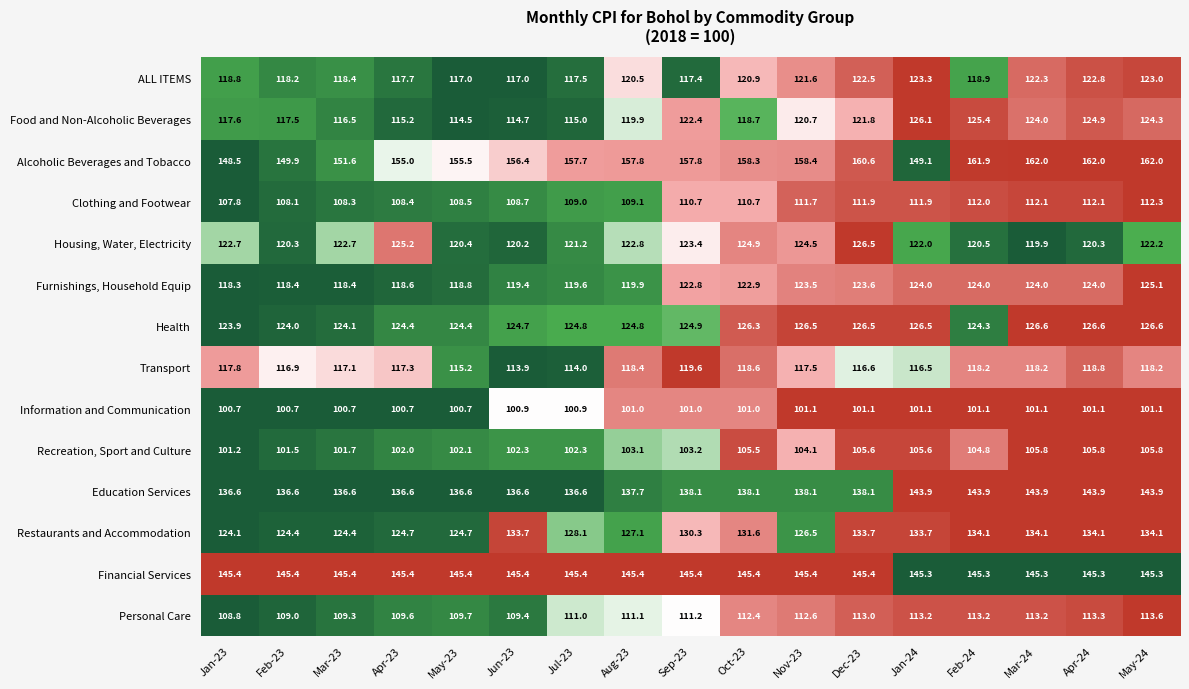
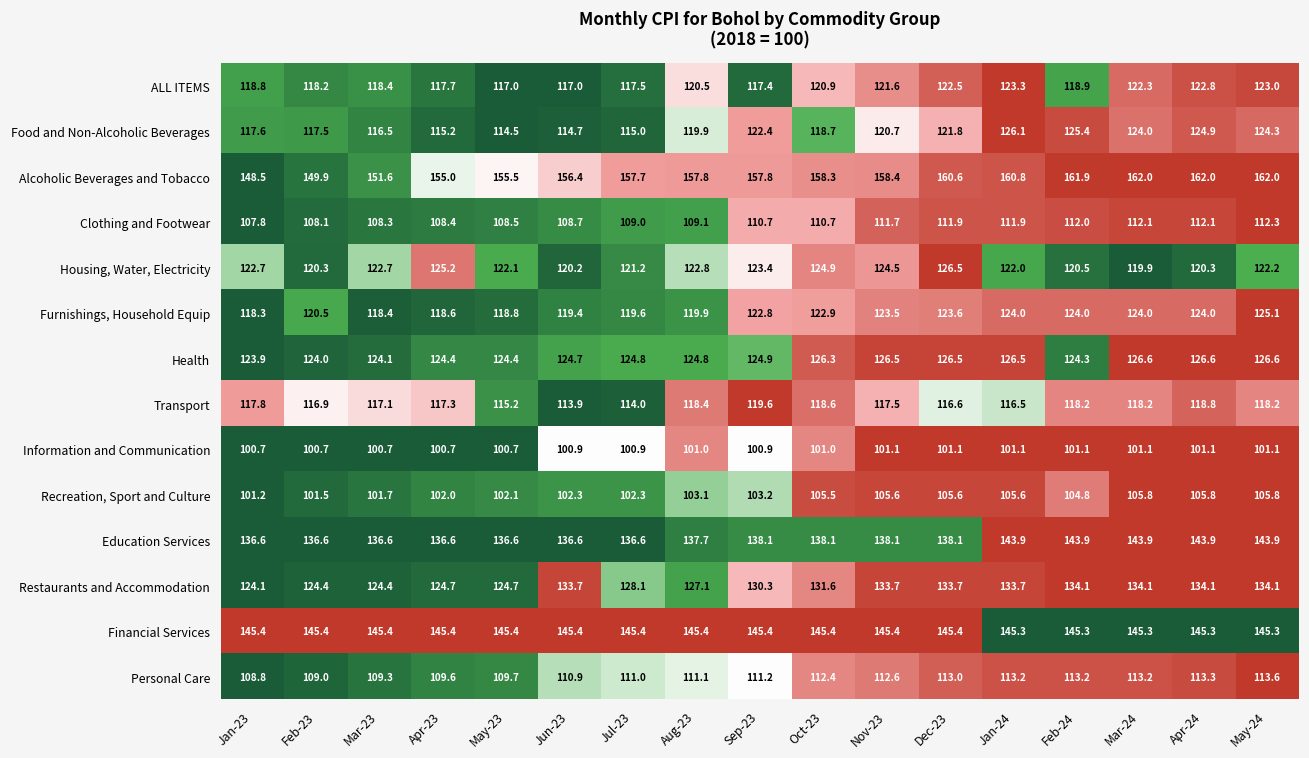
Alcoholic Beverages and Tobacco, Jan-24: 149.1 -> 160.8
Housing, Water, Electricity, May-23: 120.4 -> 122.1
Furnishings, Household Equip, Feb-23: 118.4 -> 120.5
Information and Communication, Sep-23: 101.0 -> 100.9
Recreation, Sport and Culture, Nov-23: 104.1 -> 105.6
Restaurants and Accommodation, Nov-23: 126.5 -> 133.7
Personal Care, Jun-23: 109.4 -> 110.9
